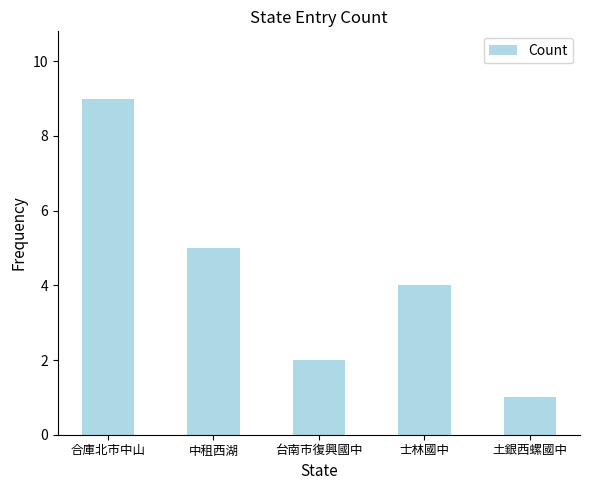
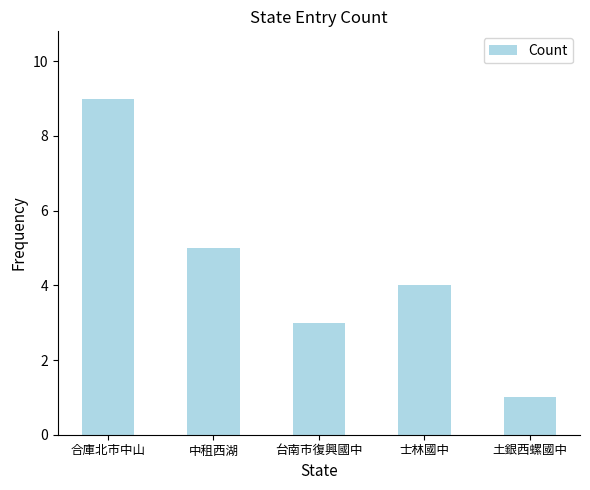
台南市復興國中: 2 -> 3
